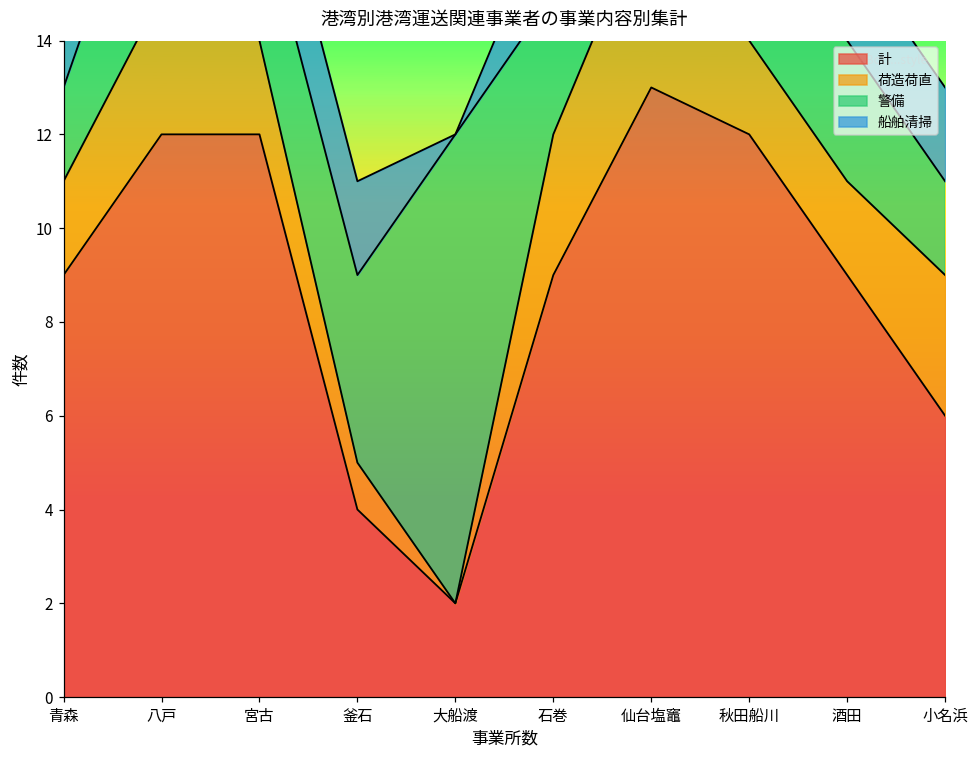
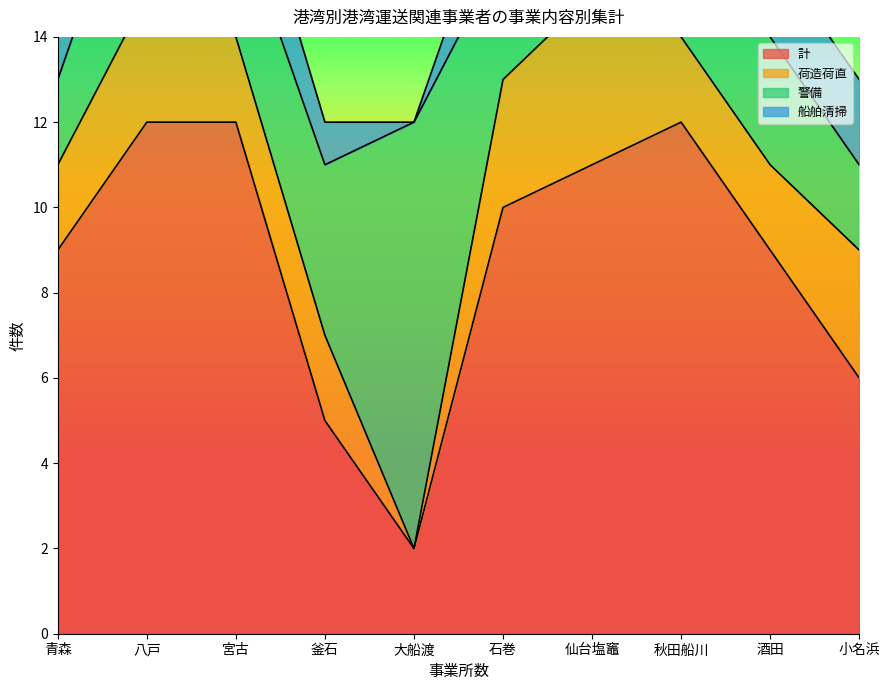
計, 釜石: 4 -> 5
荷造荷直, 釜石: 1 -> 2
船舶清掃, 釜石: 2 -> 1
計, 石巻: 9 -> 10
計, 仙台塩竈: 13 -> 11
